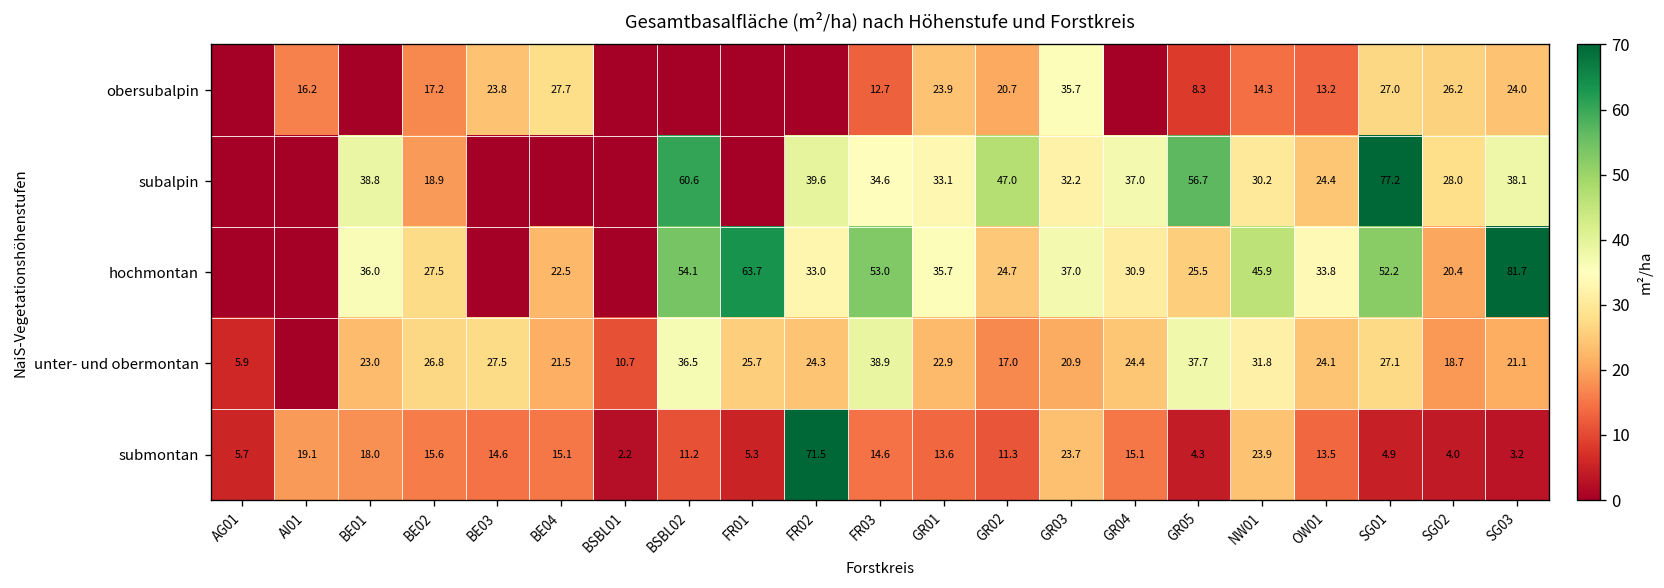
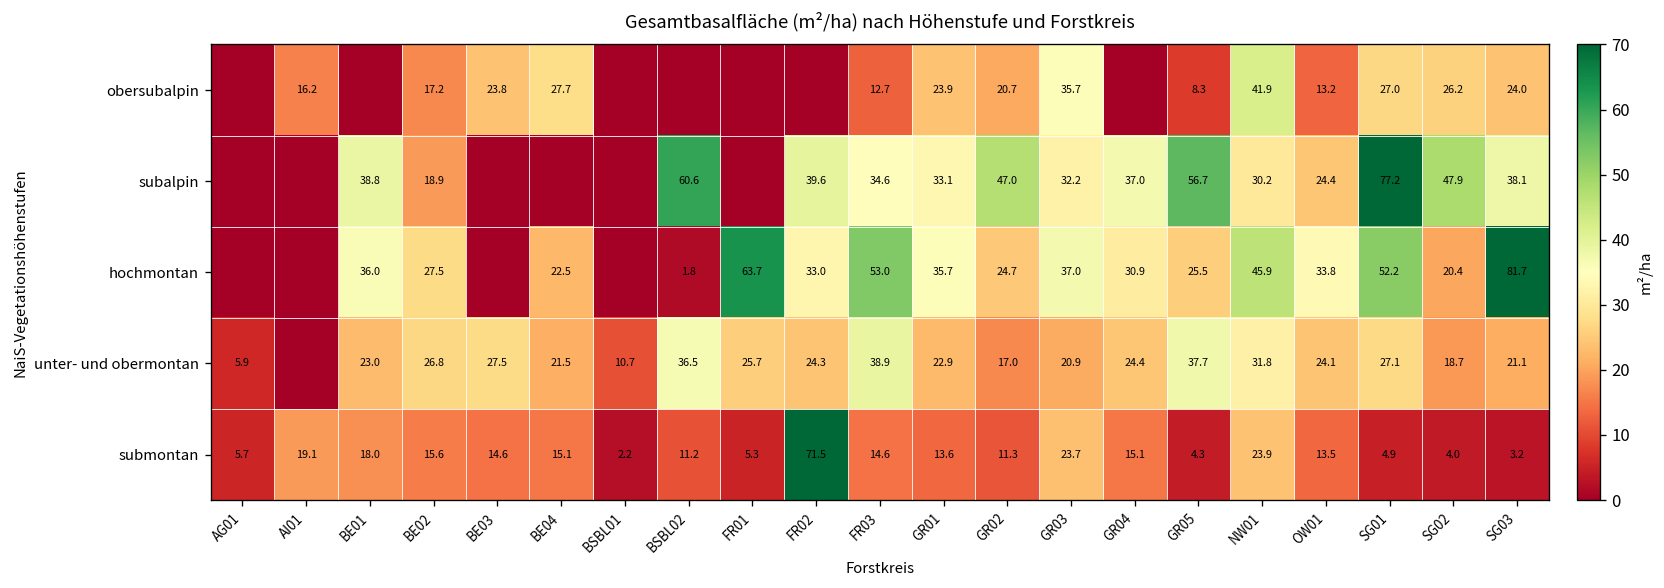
obersubalpin, NW01: 14.3 -> 41.9
subalpin, SG02: 28.0 -> 47.9
hochmontan, BSBL02: 54.1 -> 1.8
